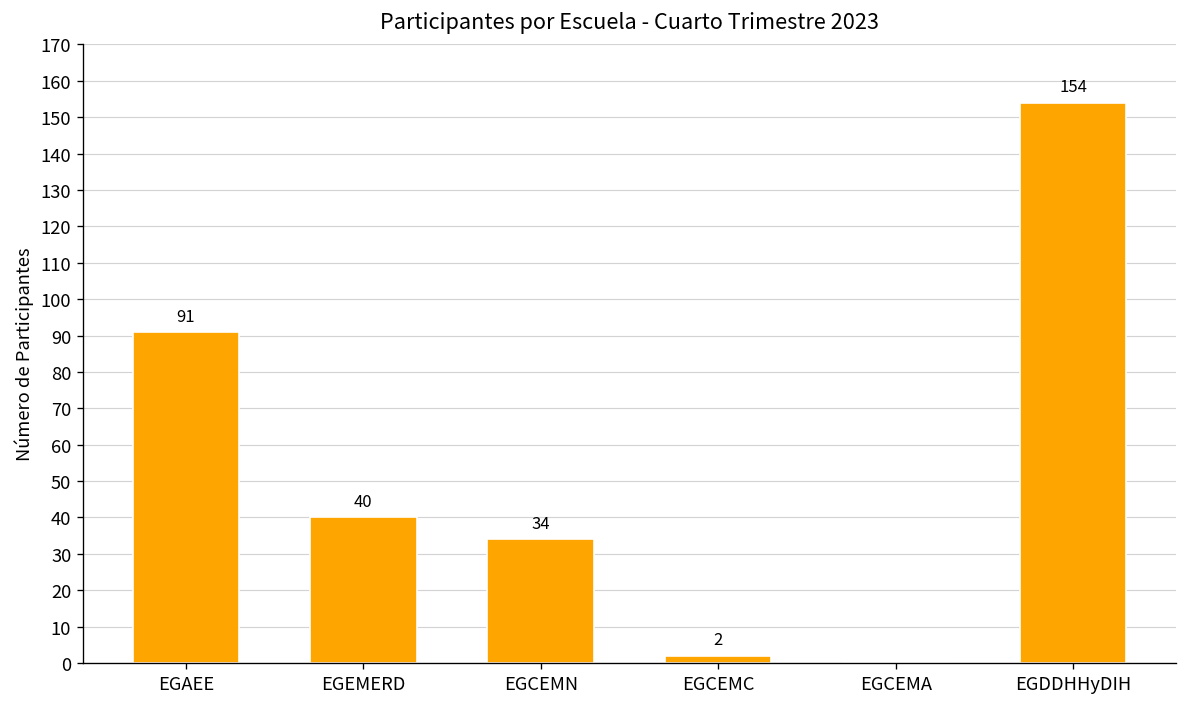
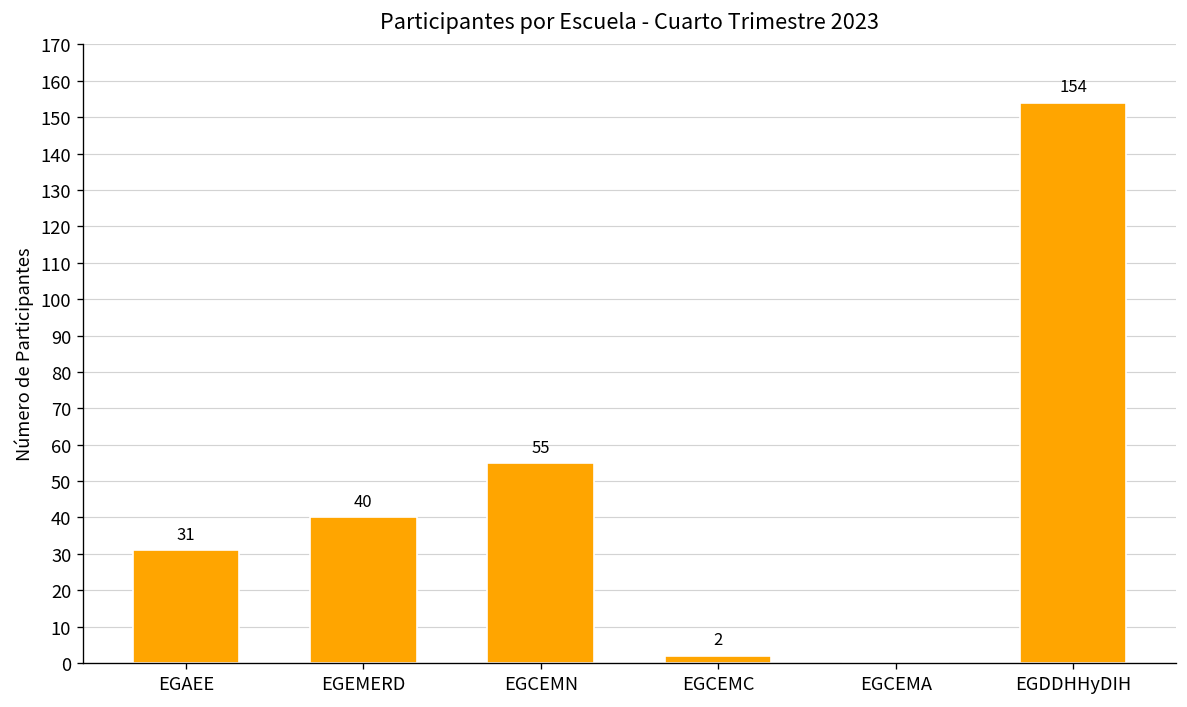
EGAEE: 91 -> 31
EGCEMN: 34 -> 55
